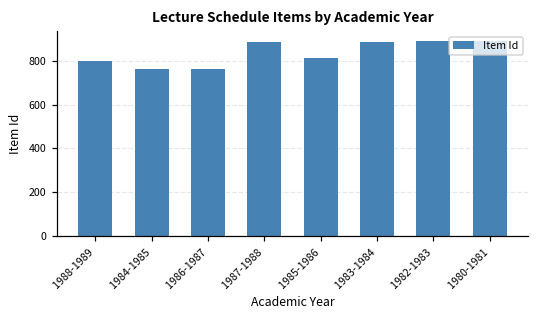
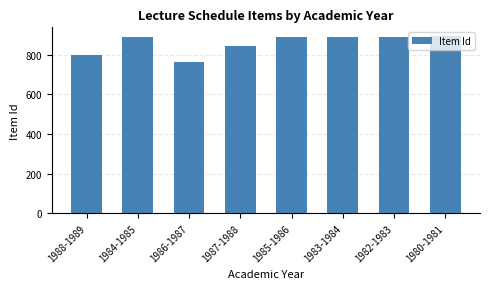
1984-1985: 770 -> 890
1987-1988: 890 -> 850
1985-1986: 810 -> 890
